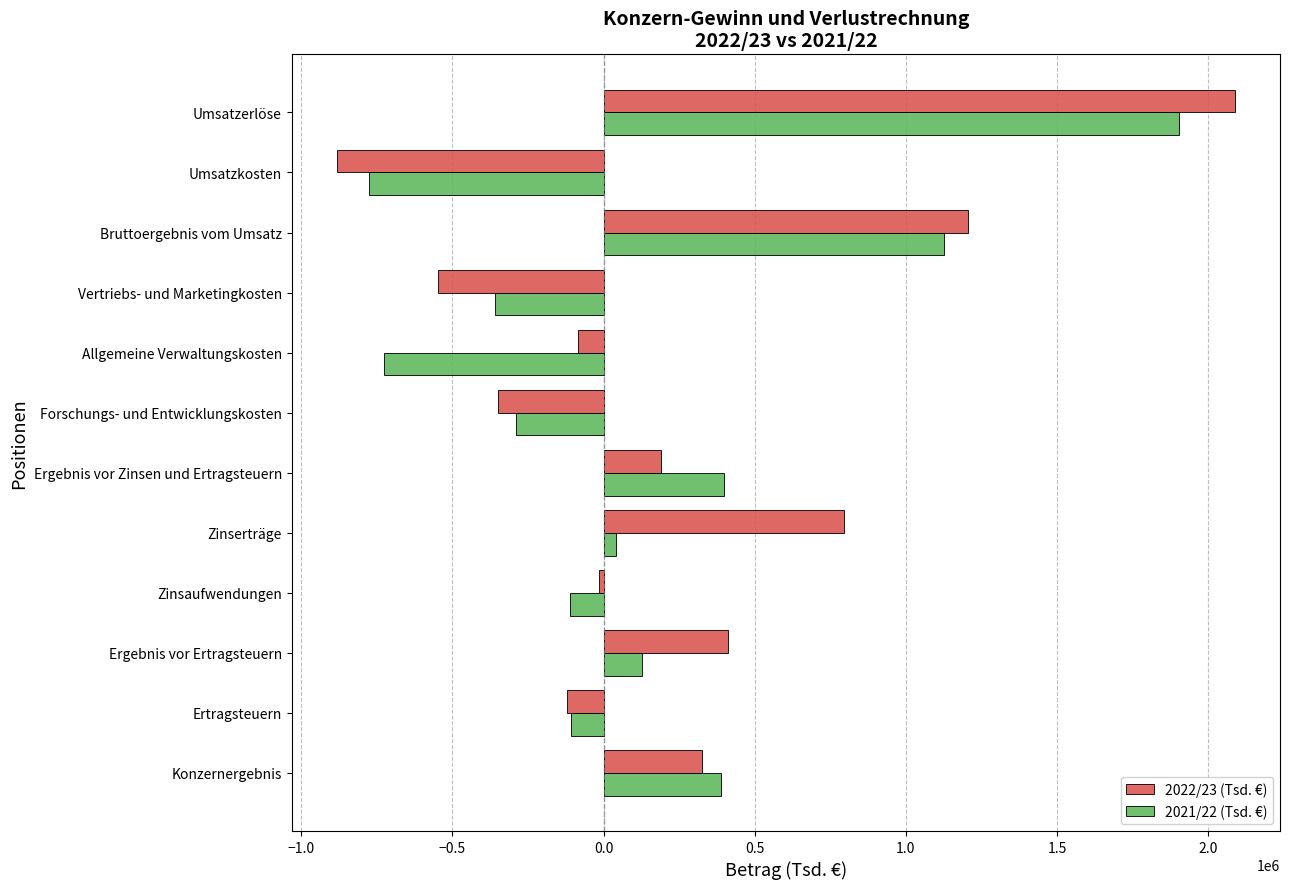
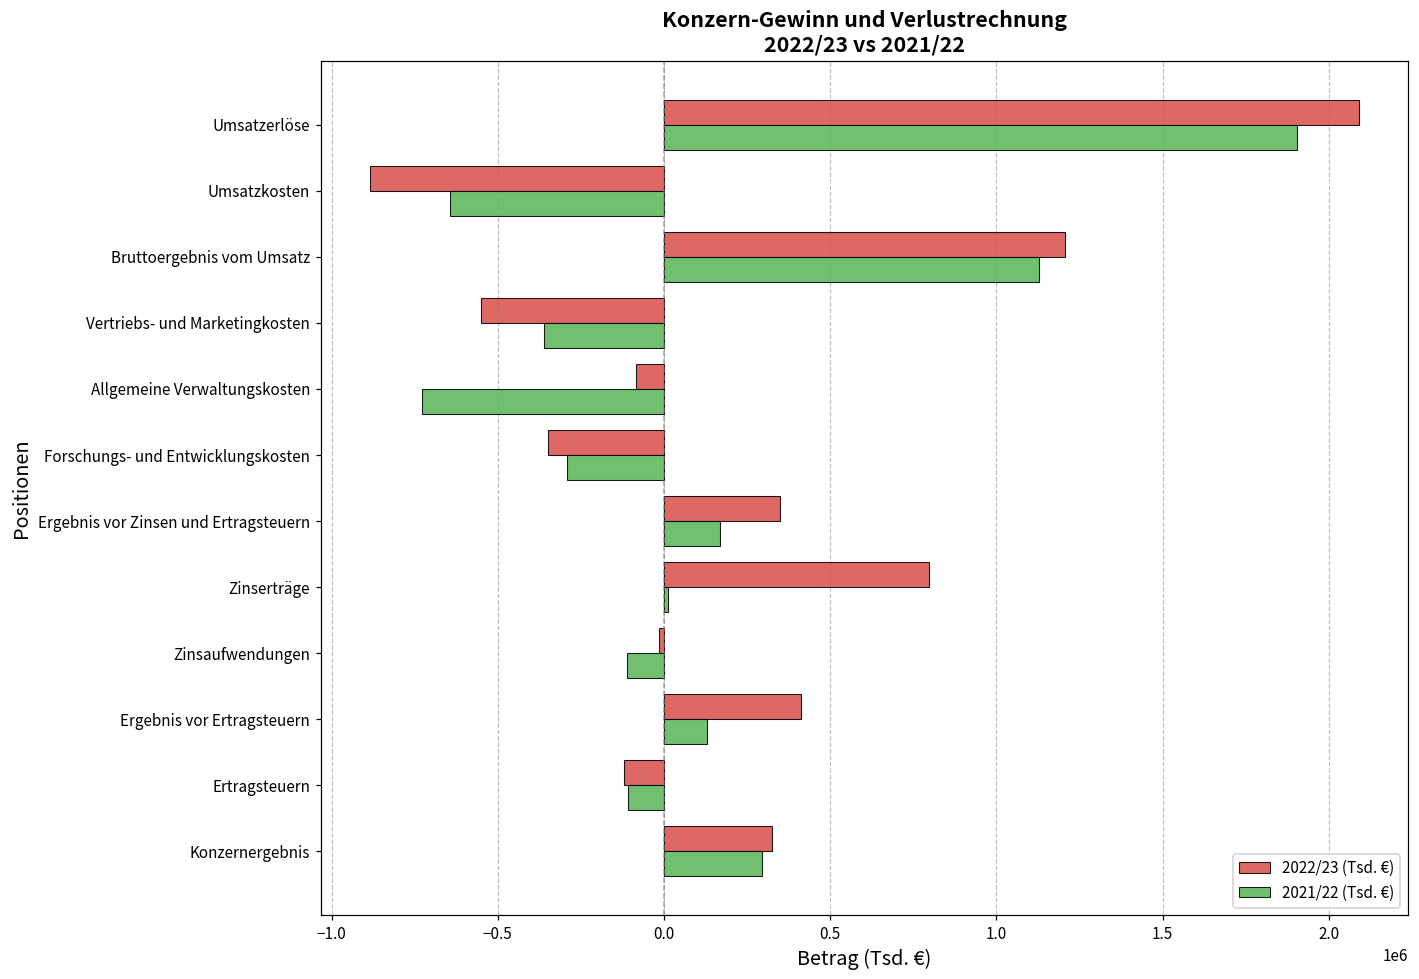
2021/22 (Tsd. €), Umsatzkosten: -780000 -> -640000
2022/23 (Tsd. €), Ergebnis vor Zinsen und Ertragsteuern: 190000 -> 350000
2021/22 (Tsd. €), Ergebnis vor Zinsen und Ertragsteuern: 400000 -> 170000
2021/22 (Tsd. €), Zinserträge: 40000 -> 10000
2021/22 (Tsd. €), Konzernergebnis: 390000 -> 300000
